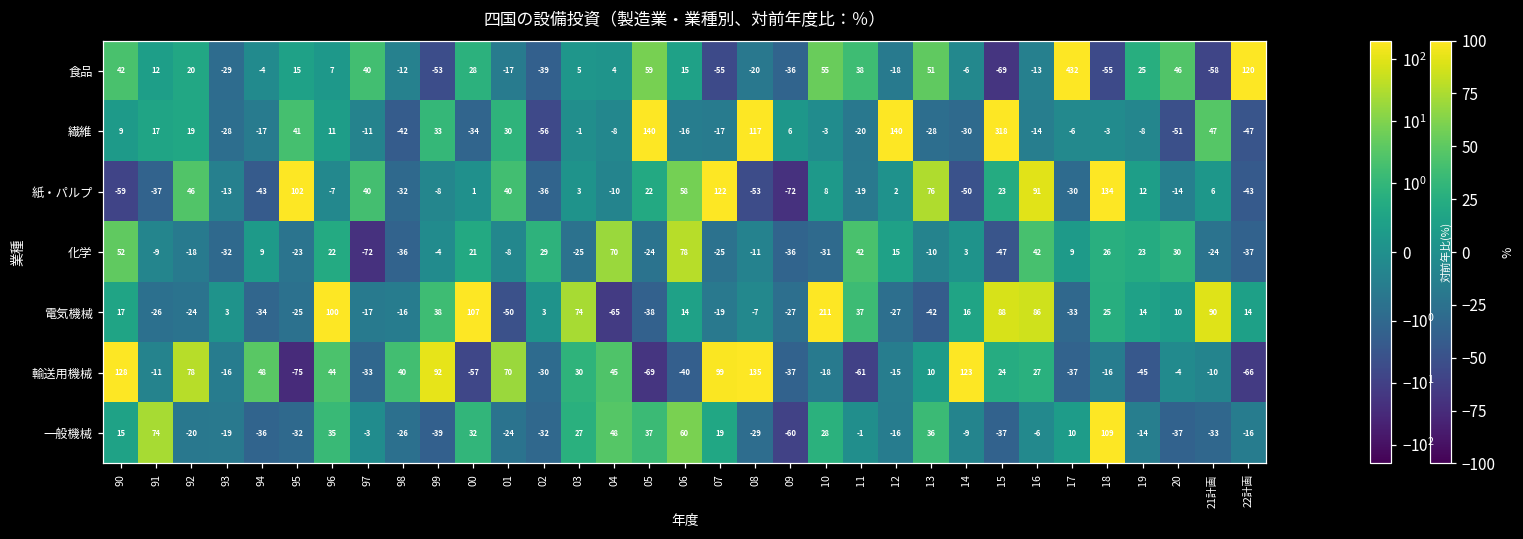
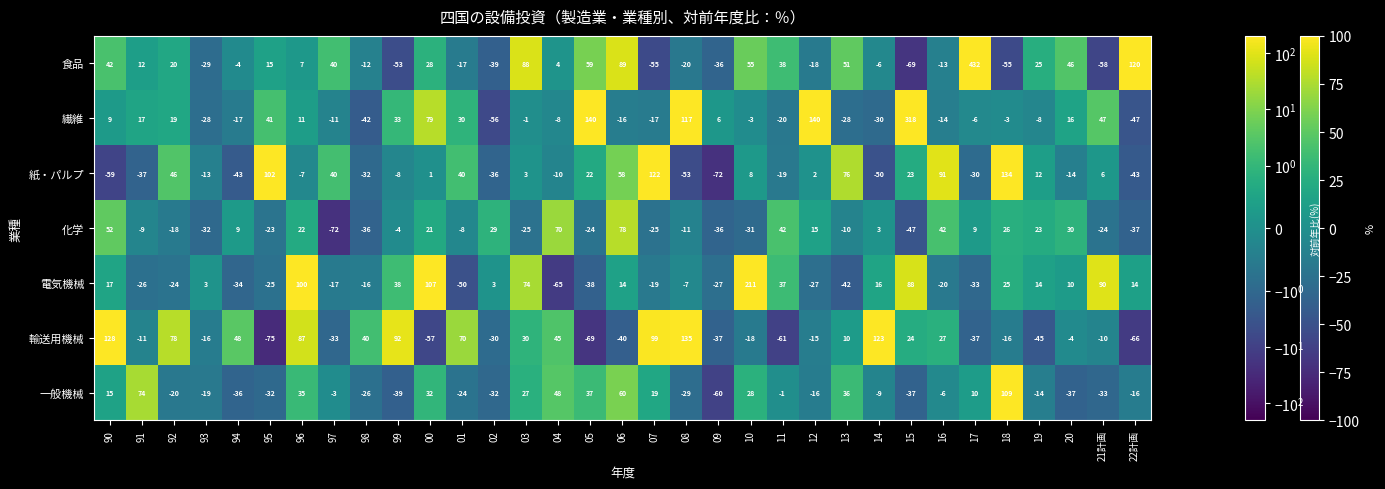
食品, 03: 5 -> 88
食品, 06: 15 -> 89
繊維, 00: -34 -> 79
繊維, 20: -51 -> 16
電気機械, 16: 86 -> -20
輸送用機械, 96: 44 -> 87
